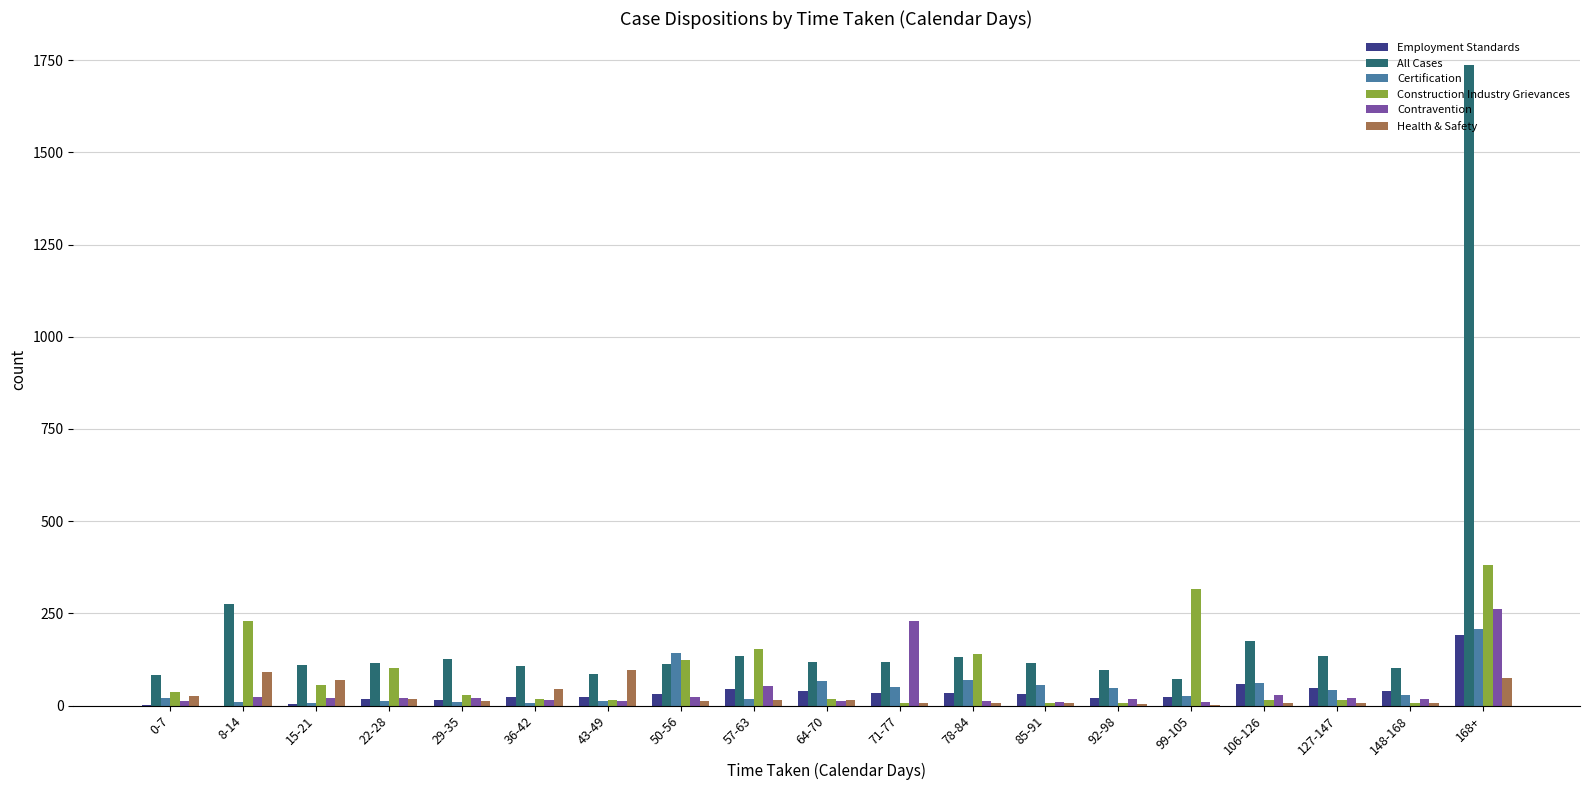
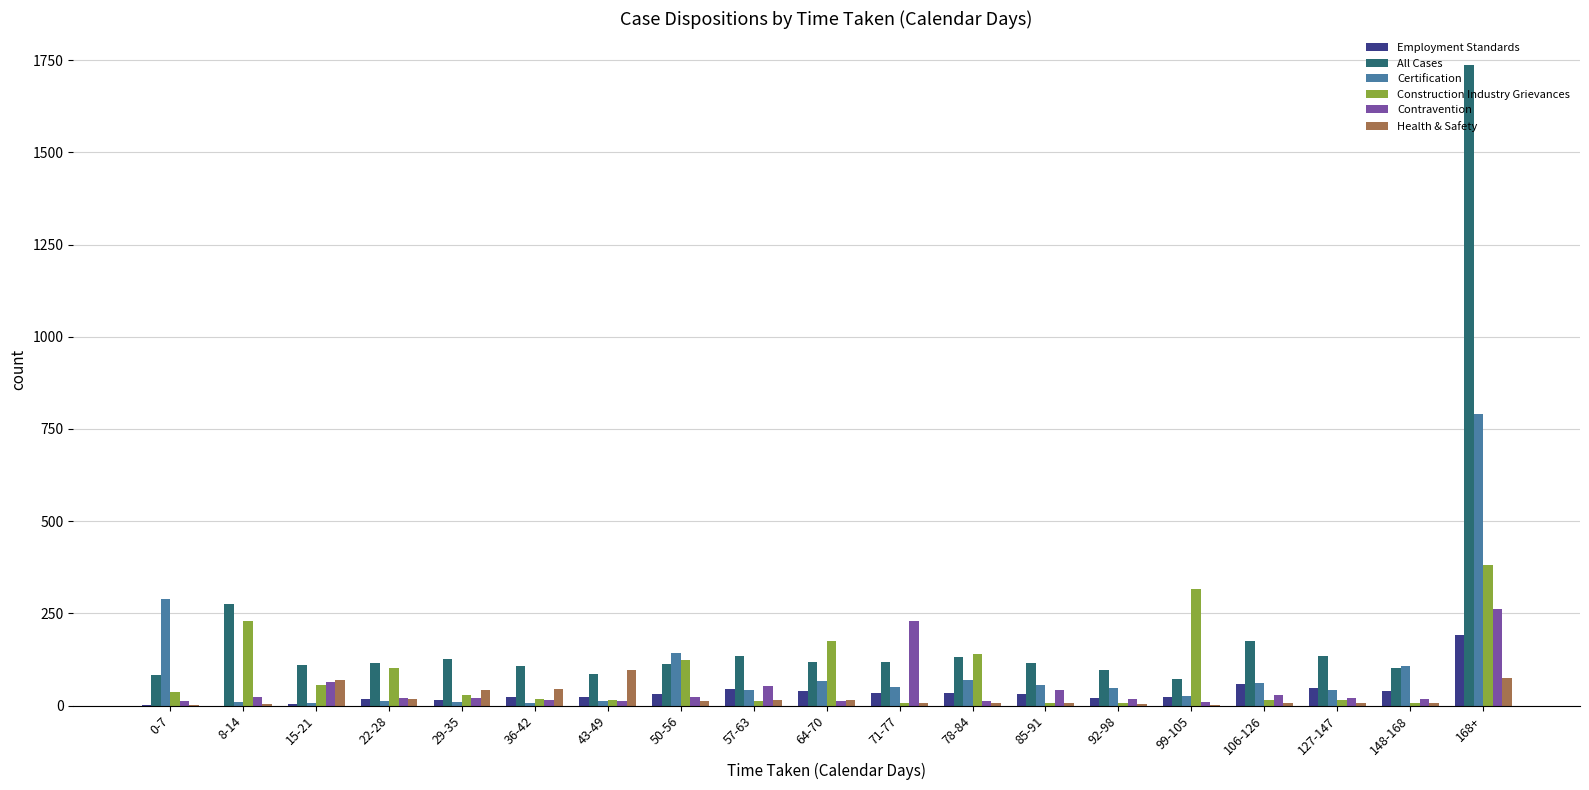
Certification, 0-7: 20 -> 290
Health & Safety, 0-7: 30 -> 0
Health & Safety, 8-14: 90 -> 0
Contravention, 15-21: 20 -> 60
Health & Safety, 29-35: 10 -> 40
Certification, 57-63: 20 -> 40
Construction Industry Grievances, 57-63: 150 -> 10
Construction Industry Grievances, 64-70: 20 -> 170
Contravention, 85-91: 10 -> 40
Certification, 148-168: 30 -> 110
Certification, 168+: 210 -> 790
